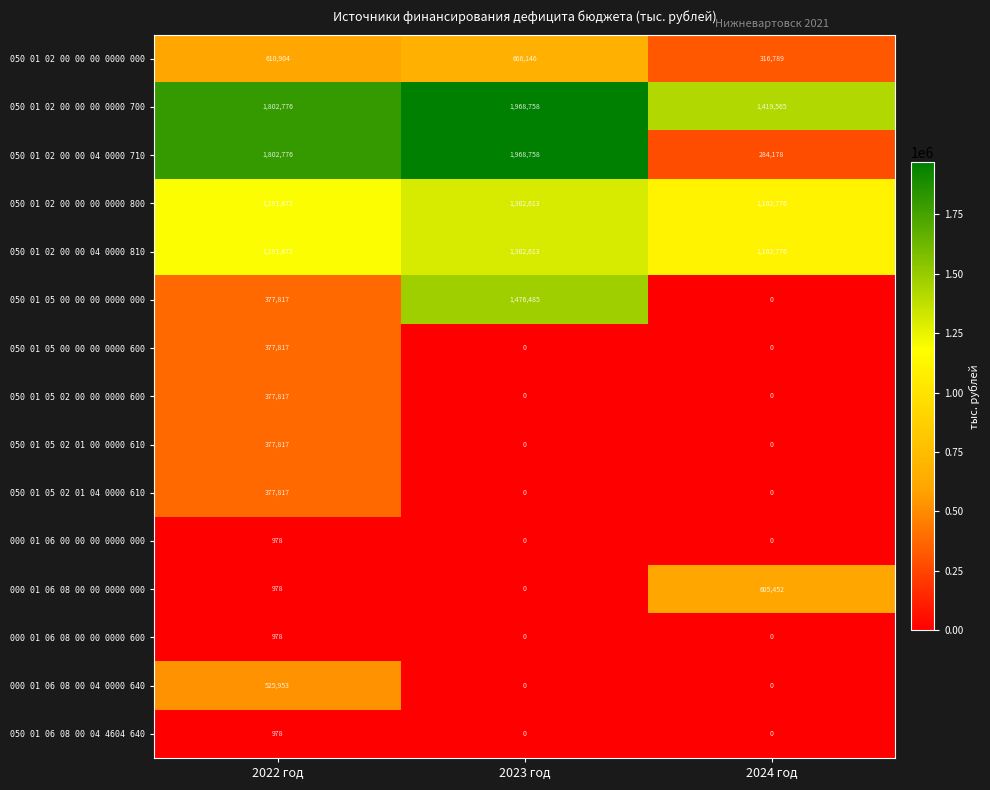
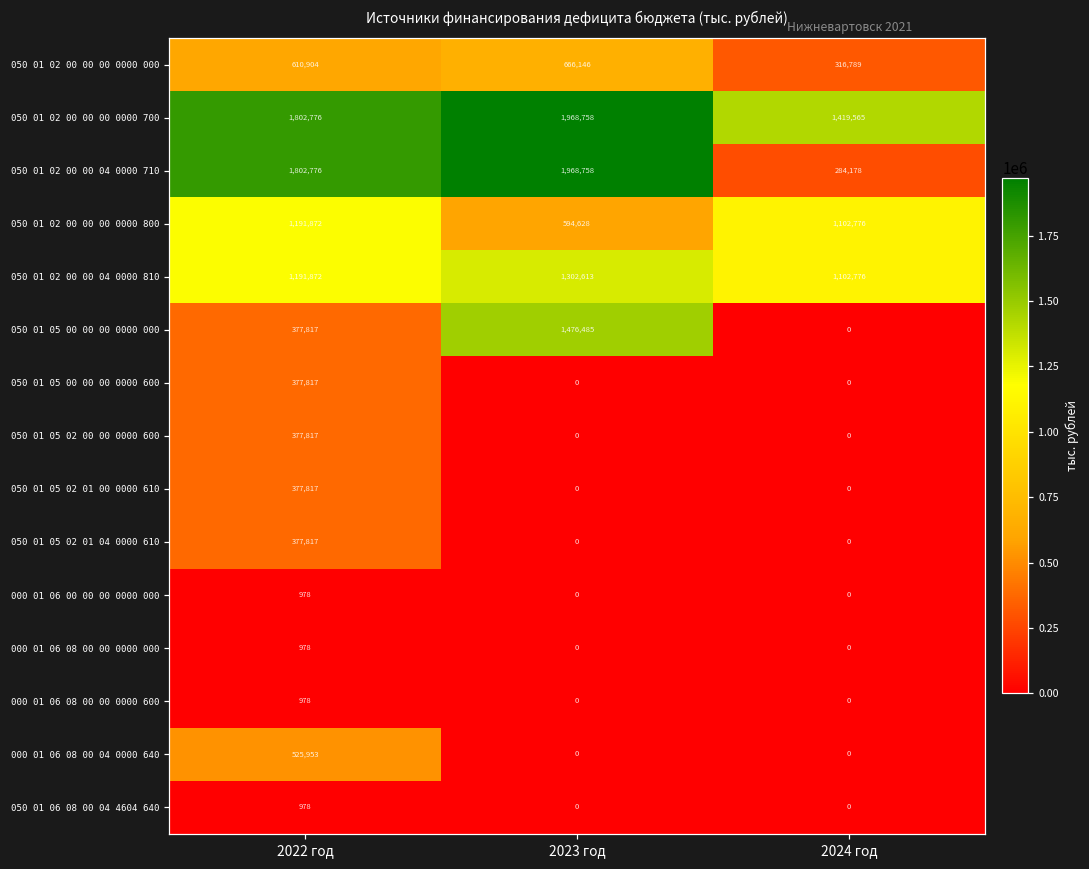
050 01 02 00 00 00 0000 800, 2023 год: 1,302,613 -> 594,628
000 01 06 08 00 00 0000 000, 2024 год: 605,452 -> 0
